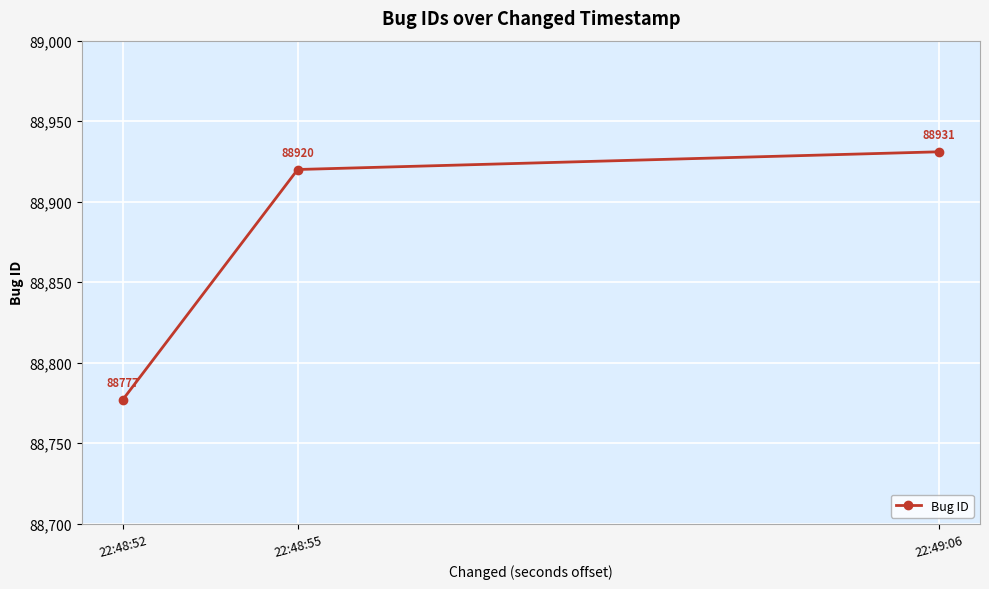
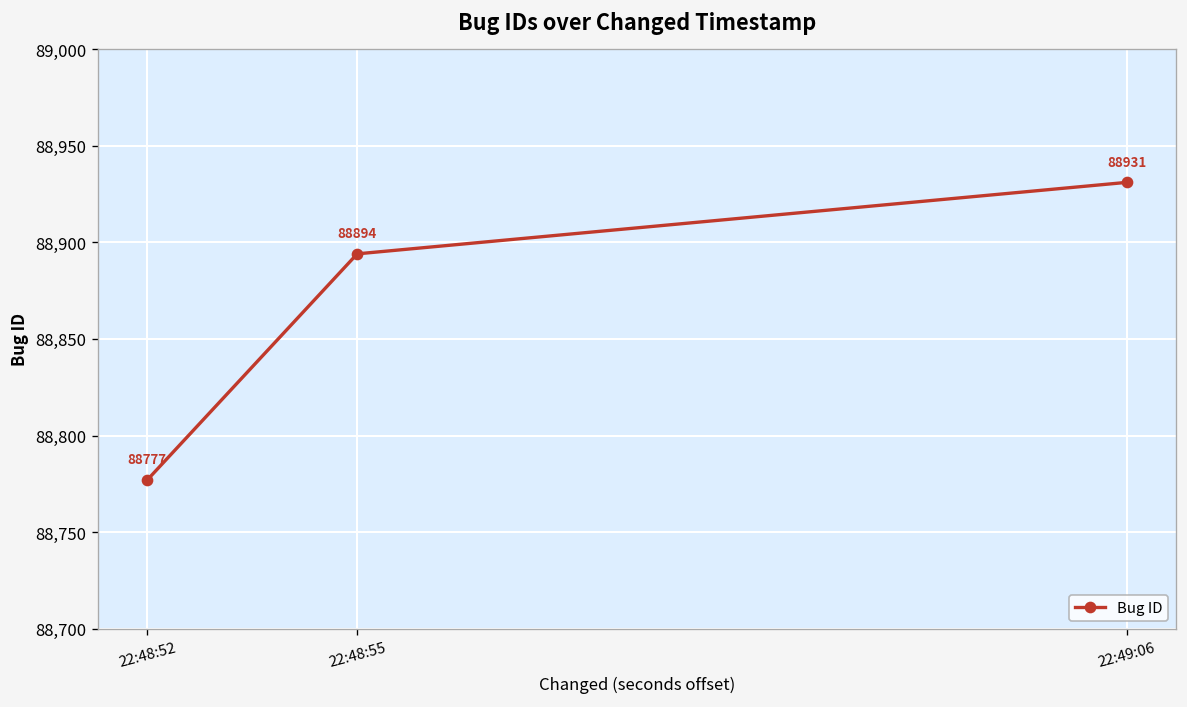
22:48:55: 88920 -> 88894
